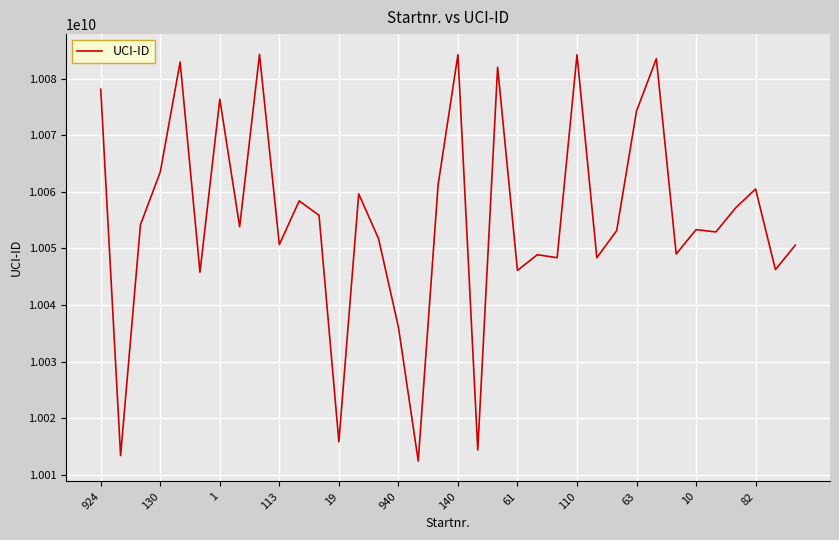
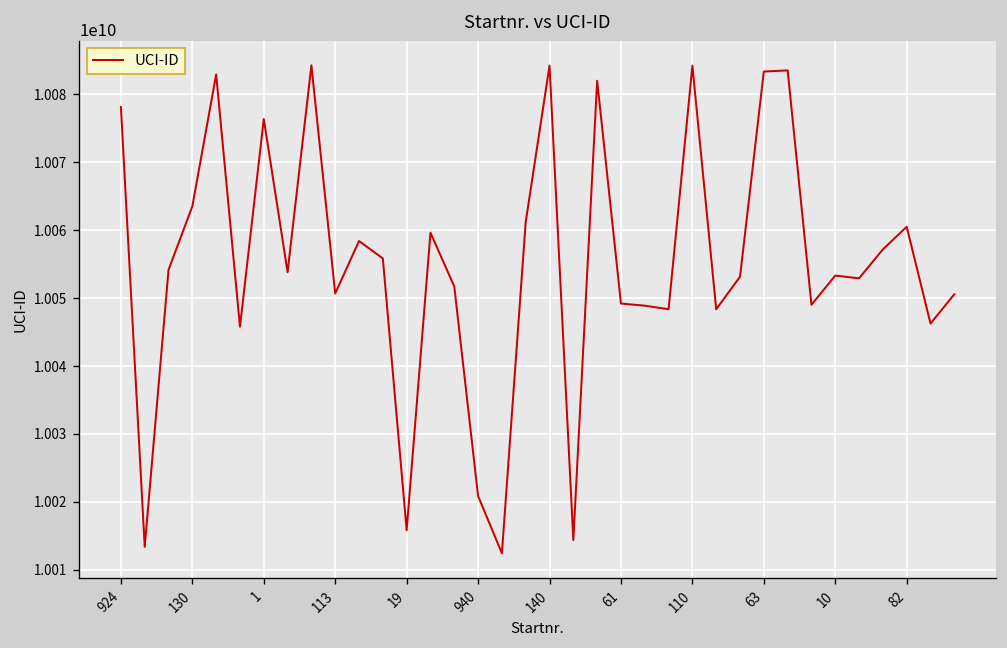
940: 10036000000 -> 10021000000
61: 10046000000 -> 10049000000
63: 10074000000 -> 10083000000
